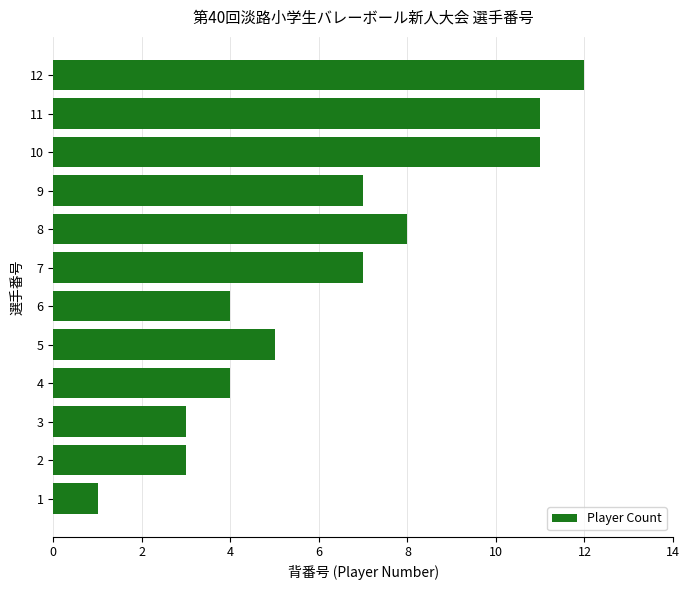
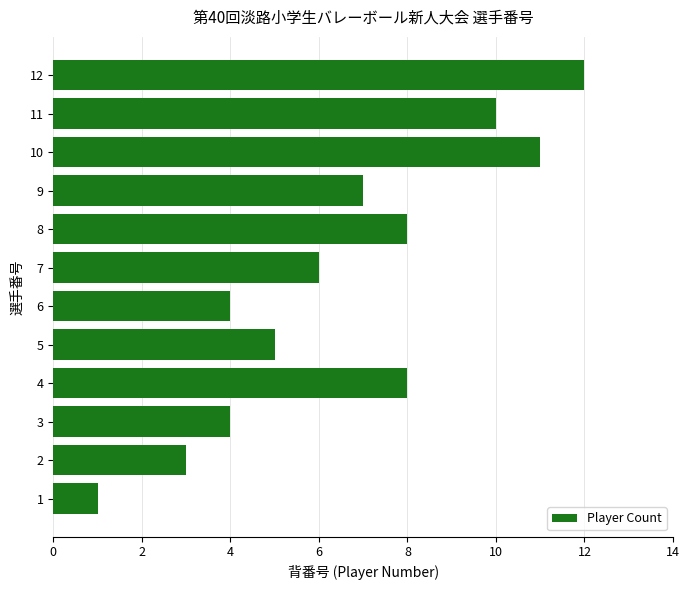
11: 11 -> 10
7: 7 -> 6
4: 4 -> 8
3: 3 -> 4
